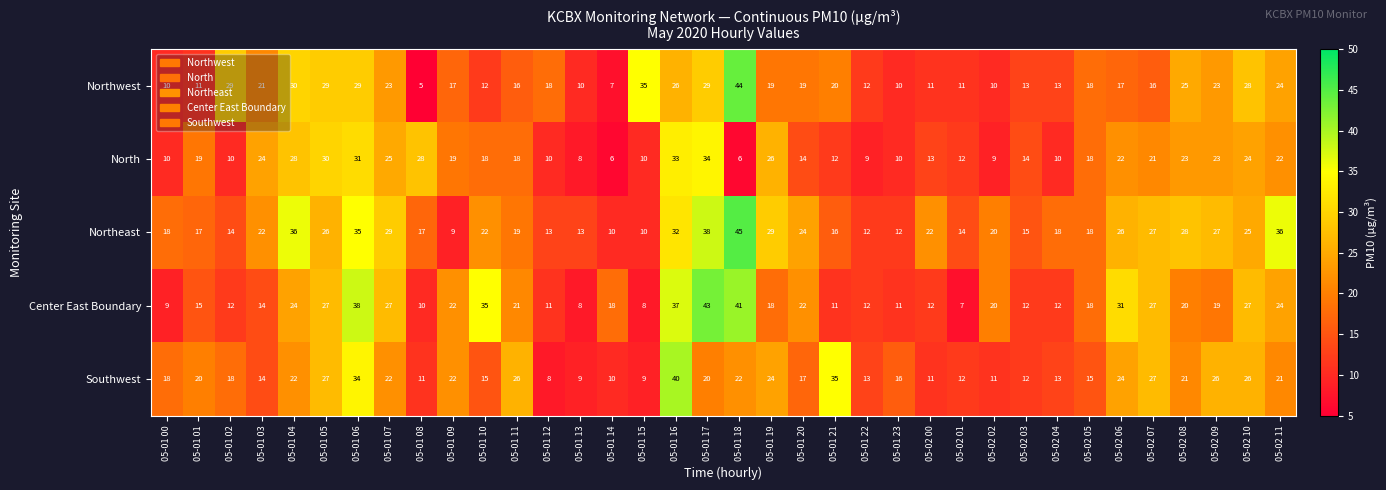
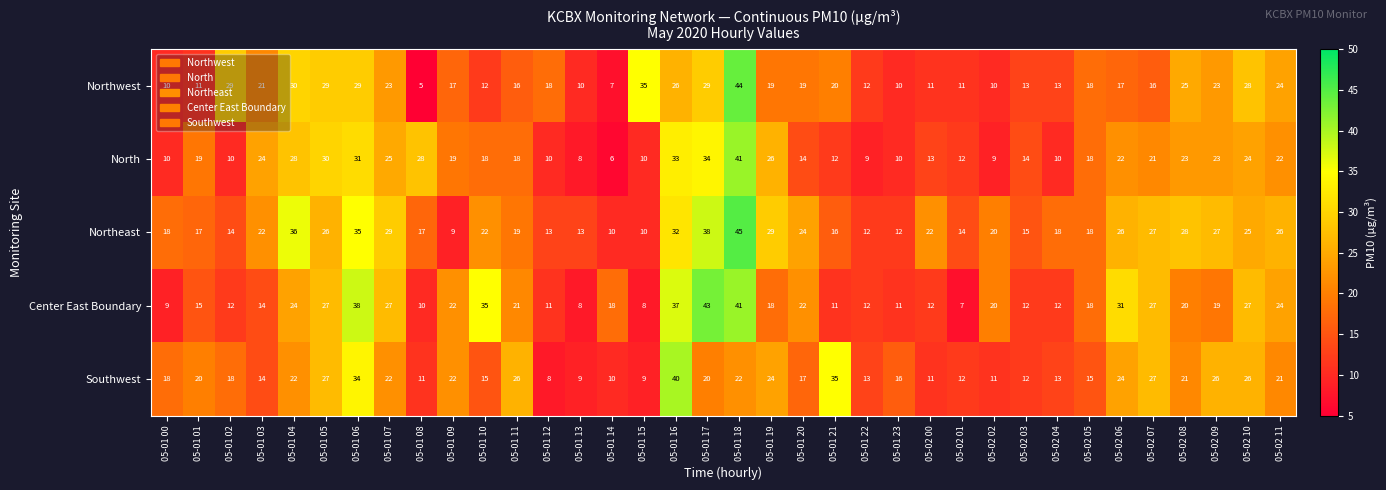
North, 05-01 18: 6 -> 41
Northeast, 05-02 11: 36 -> 26
